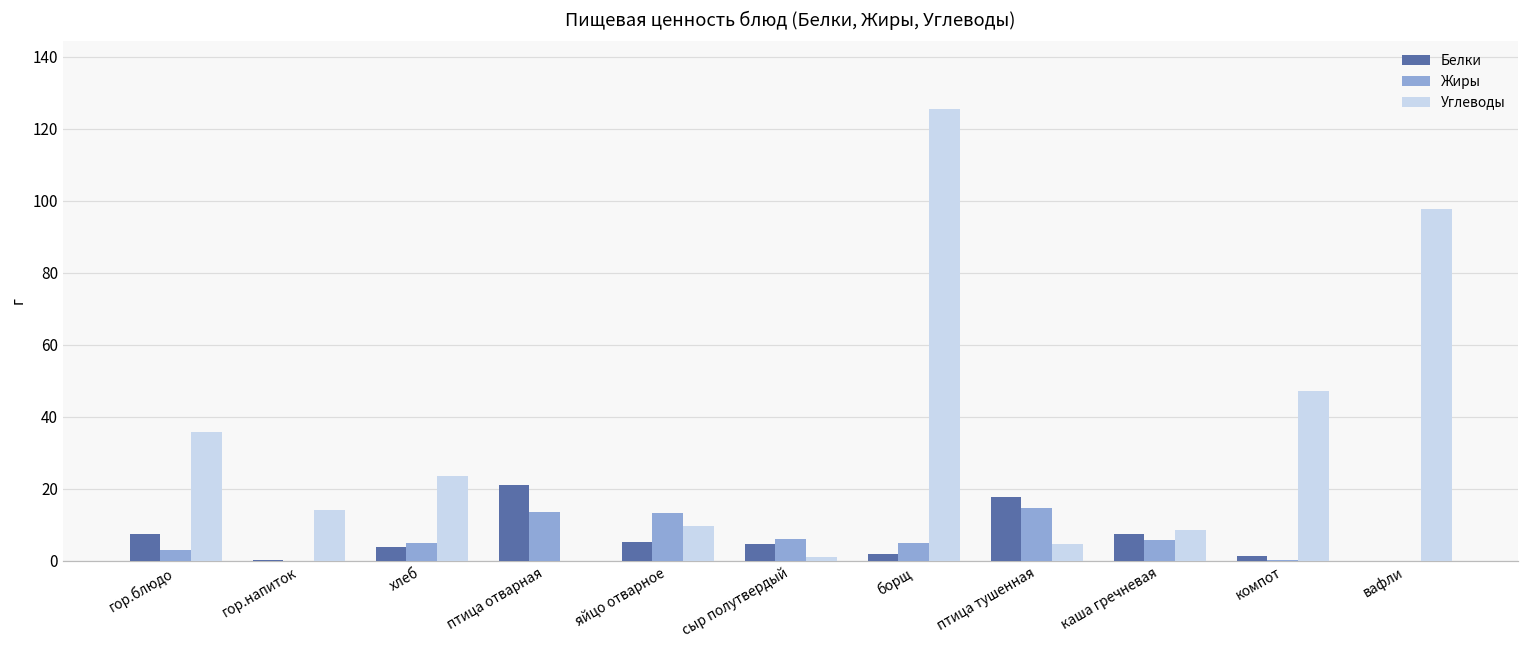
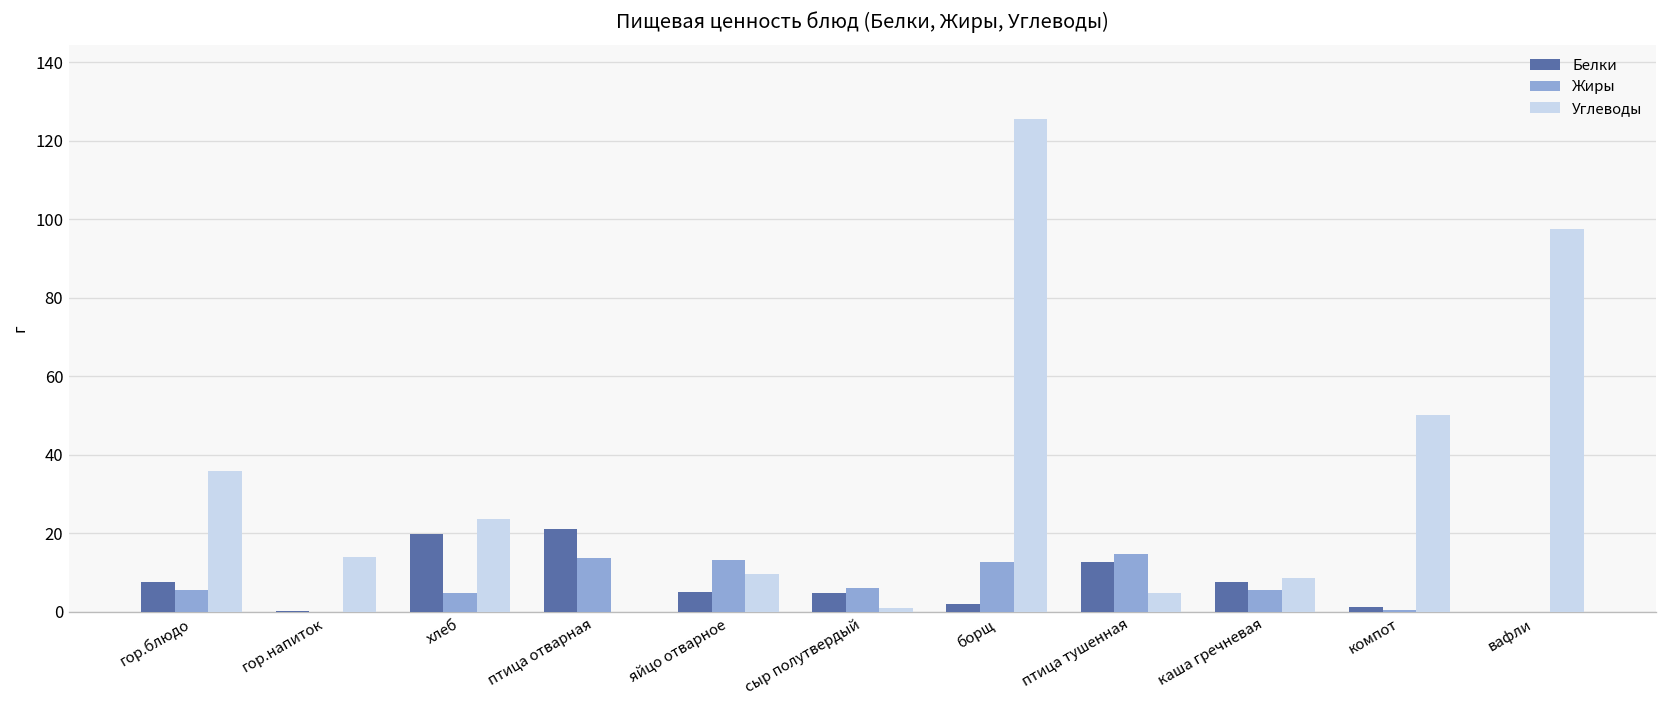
Жиры, гор.блюдо: 3 -> 6
Белки, хлеб: 4 -> 20
Жиры, борщ: 5 -> 13
Белки, птица тушенная: 18 -> 13
Углеводы, компот: 47 -> 50
